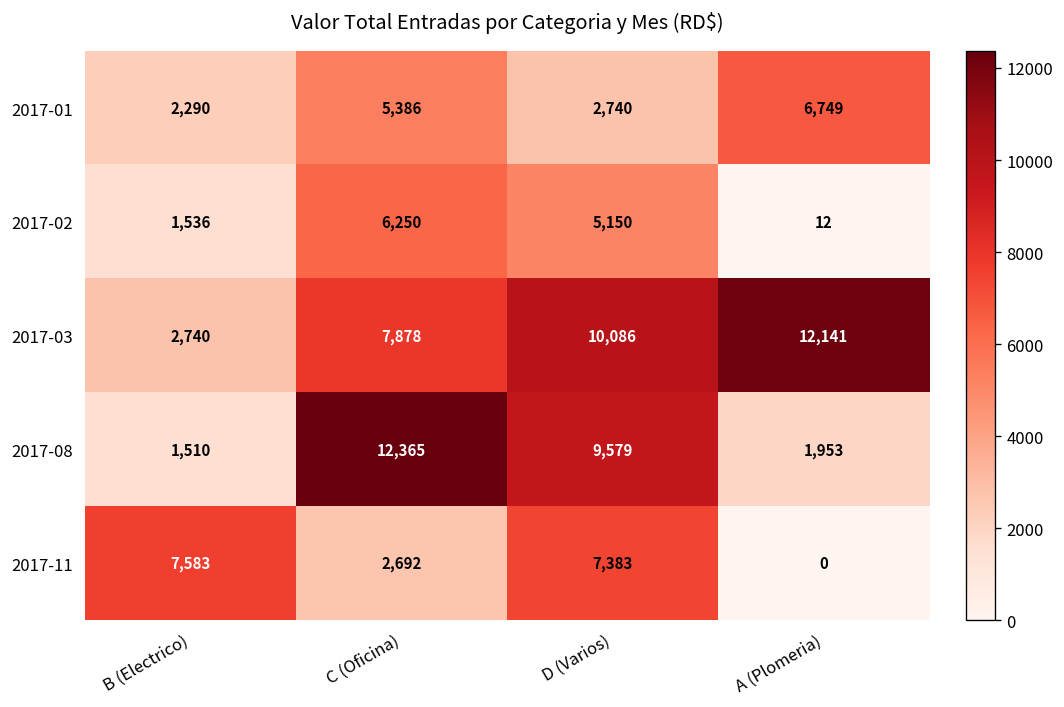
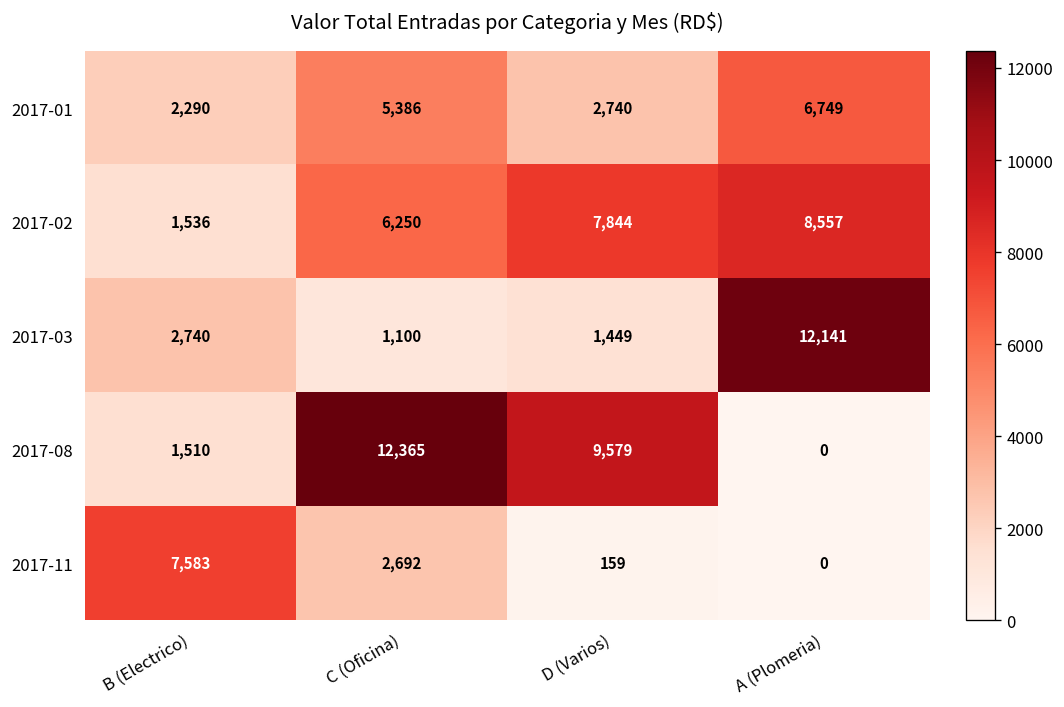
2017-02, D (Varios): 5,150 -> 7,844
2017-02, A (Plomeria): 12 -> 8,557
2017-03, C (Oficina): 7,878 -> 1,100
2017-03, D (Varios): 10,086 -> 1,449
2017-08, A (Plomeria): 1,953 -> 0
2017-11, D (Varios): 7,383 -> 159
